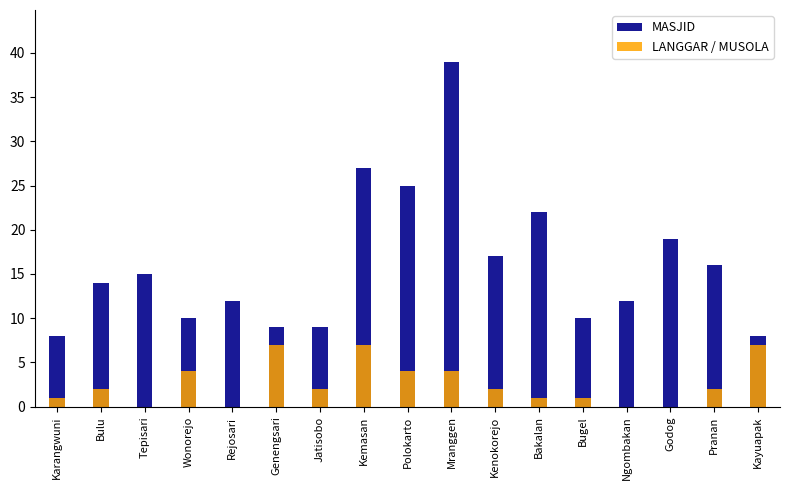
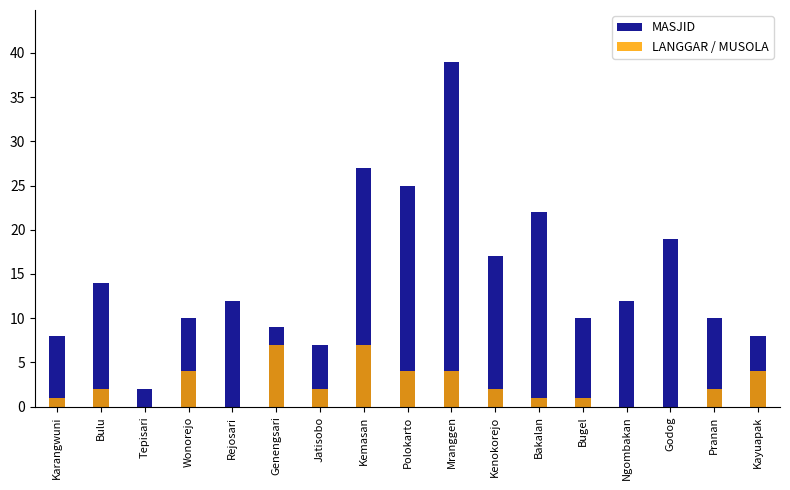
MASJID, Tepisari: 15 -> 2
MASJID, Jatisobo: 9 -> 7
MASJID, Pranan: 16 -> 10
LANGGAR / MUSOLA, Kayuapak: 7 -> 4
